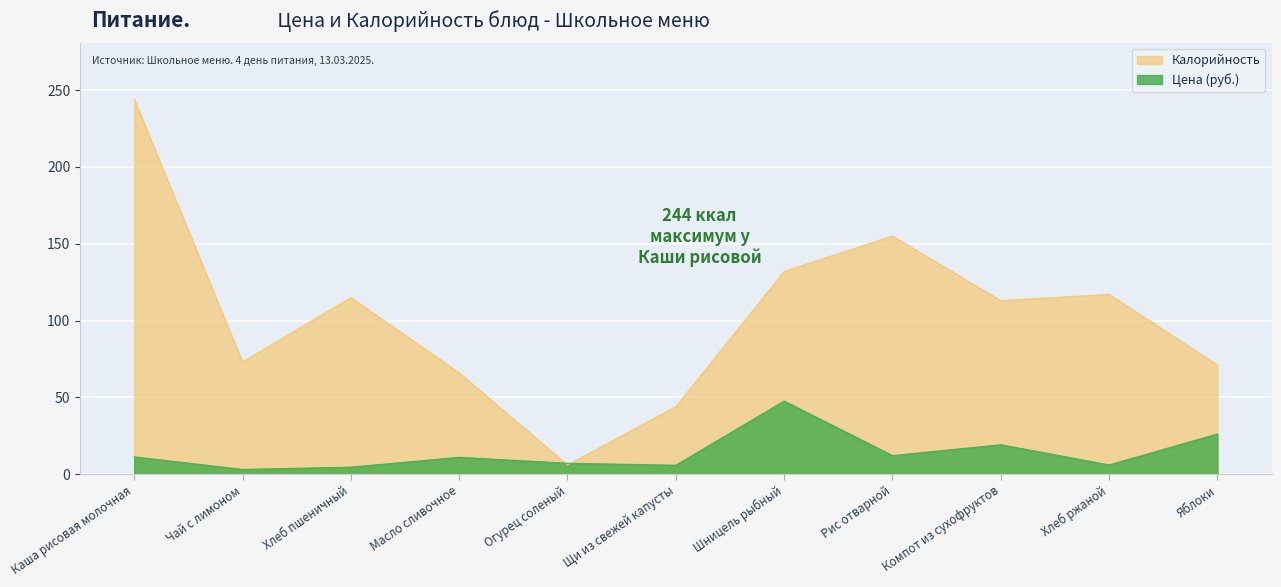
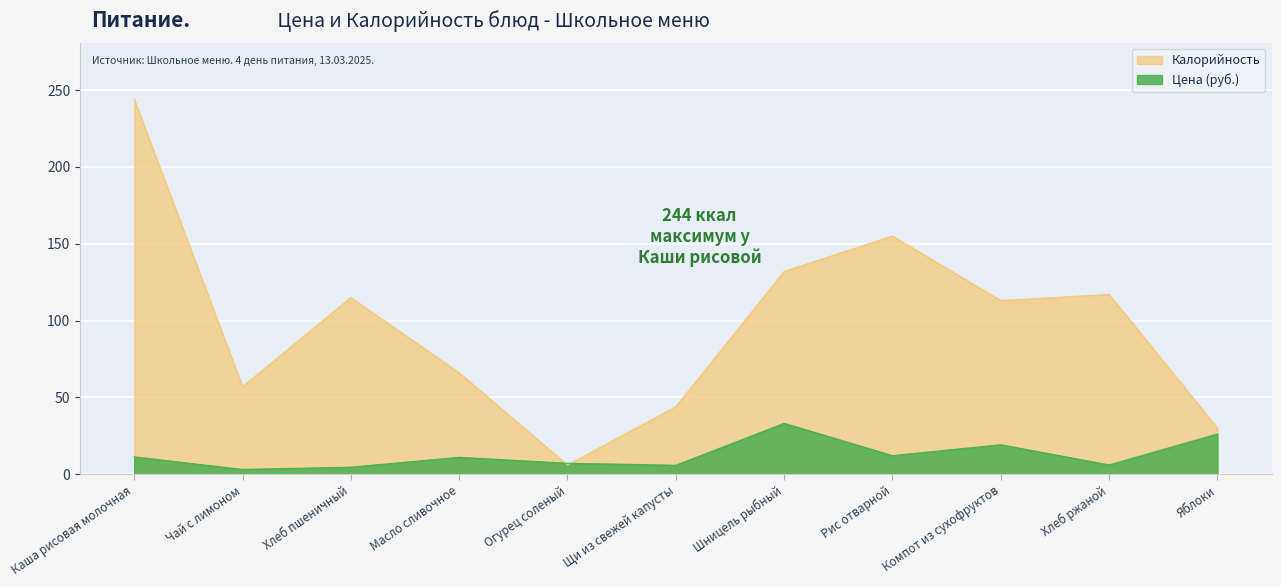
Калорийность, Чай с лимоном: 73 -> 57
Цена (руб.), Шницель рыбный: 48 -> 33
Калорийность, Яблоки: 71 -> 30
